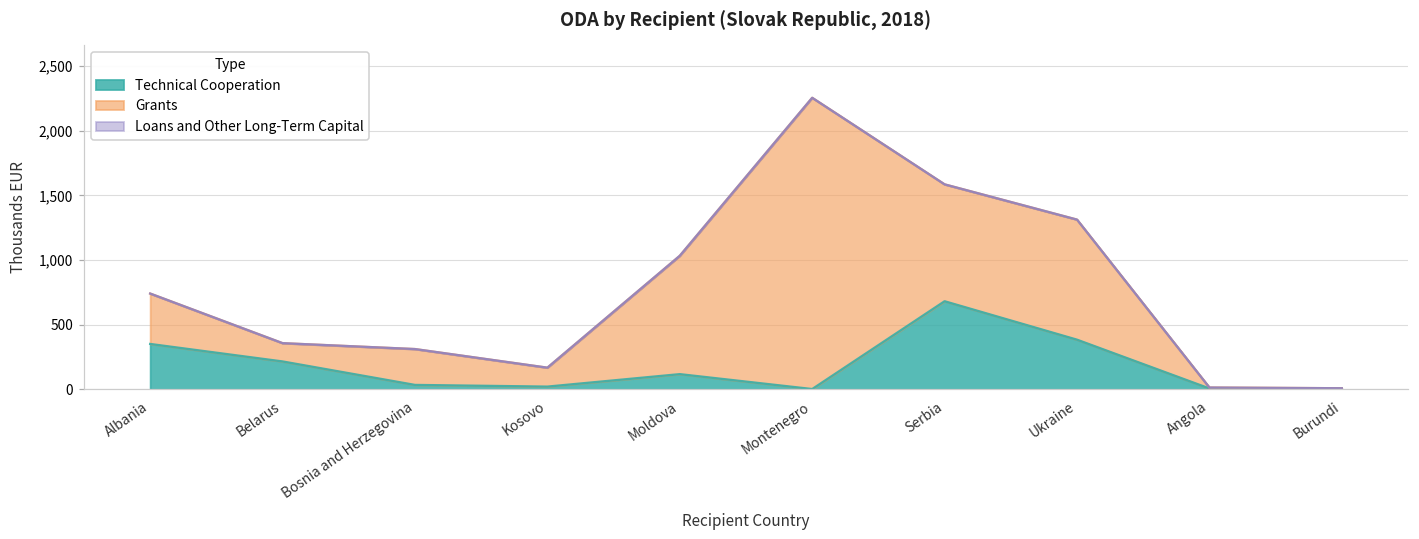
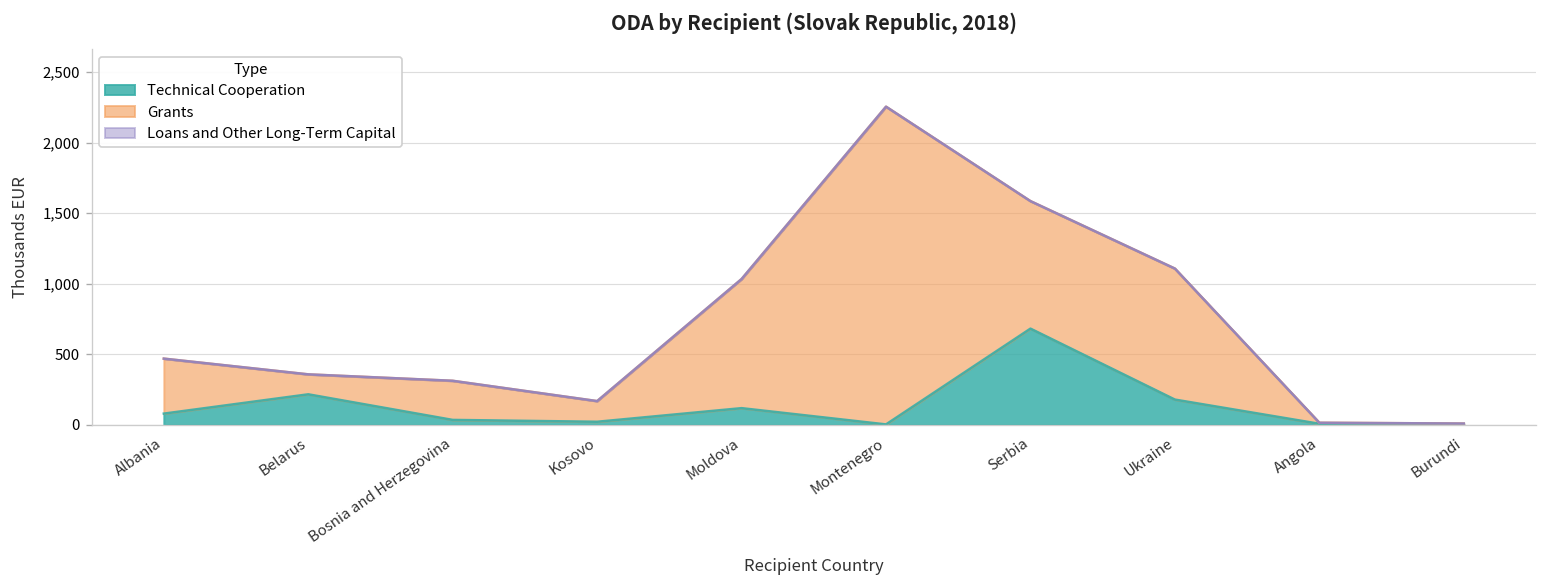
Technical Cooperation, Albania: 350 -> 80
Technical Cooperation, Ukraine: 380 -> 180
